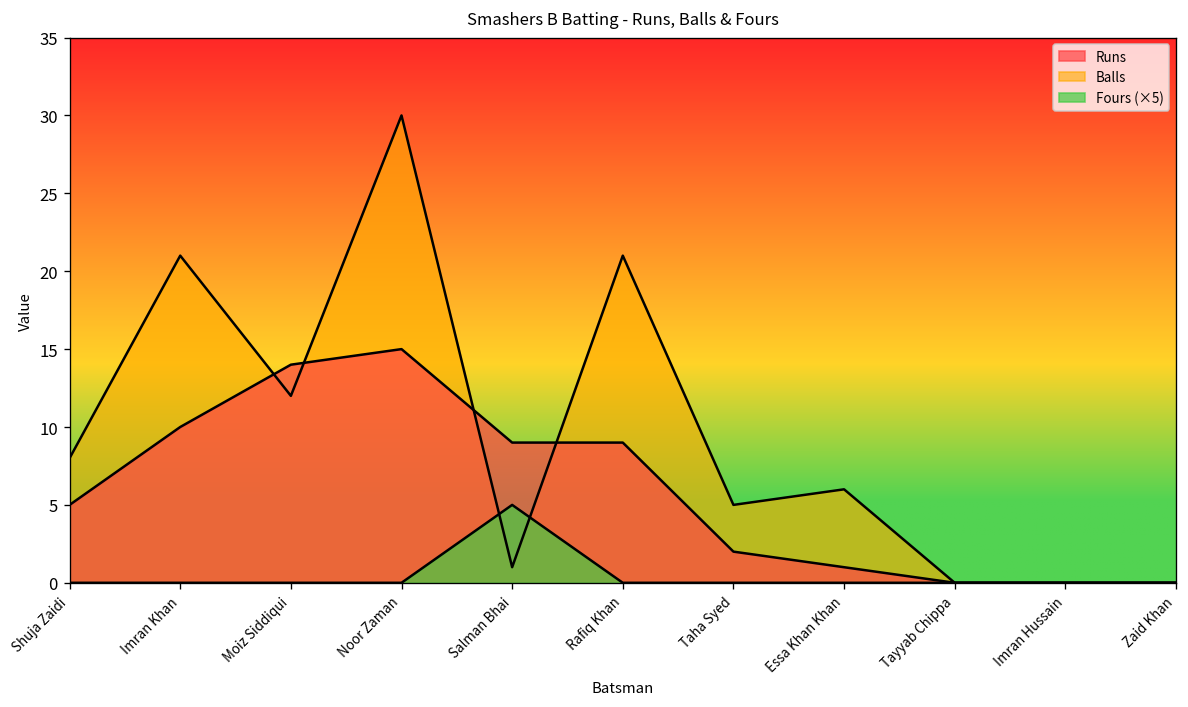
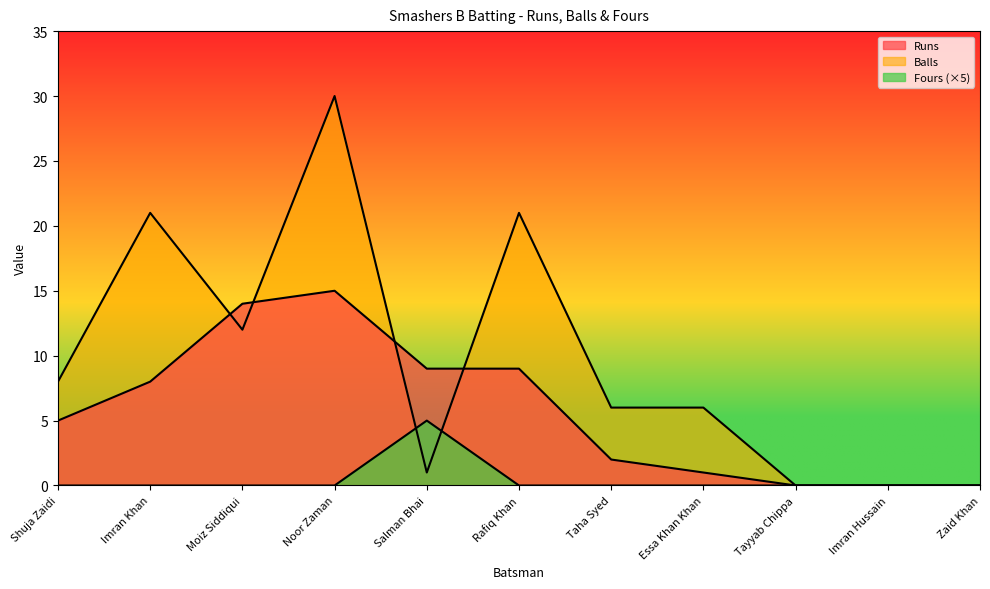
Runs, Imran Khan: 10 -> 8
Balls, Taha Syed: 5 -> 6
